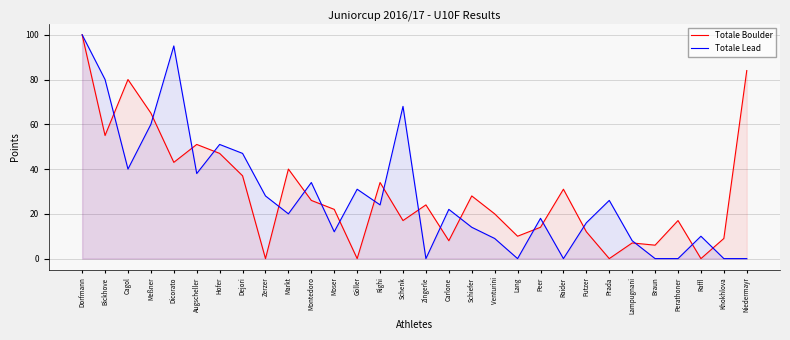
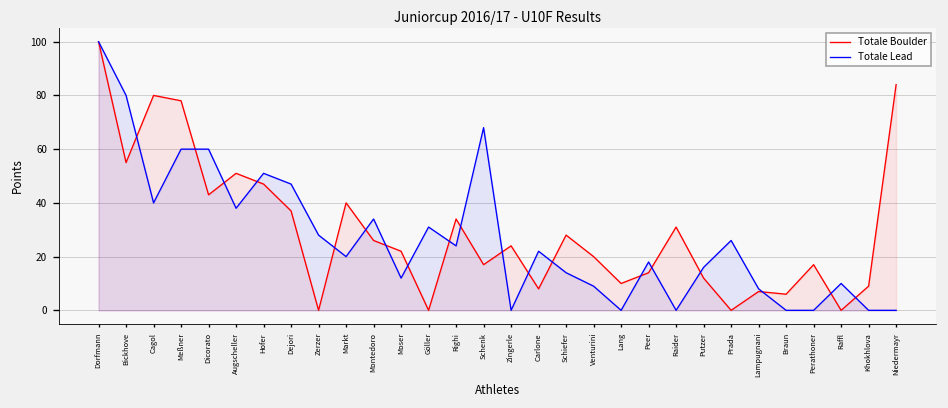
Totale Boulder, Meßner: 65 -> 78
Totale Lead, Dicorato: 95 -> 60
